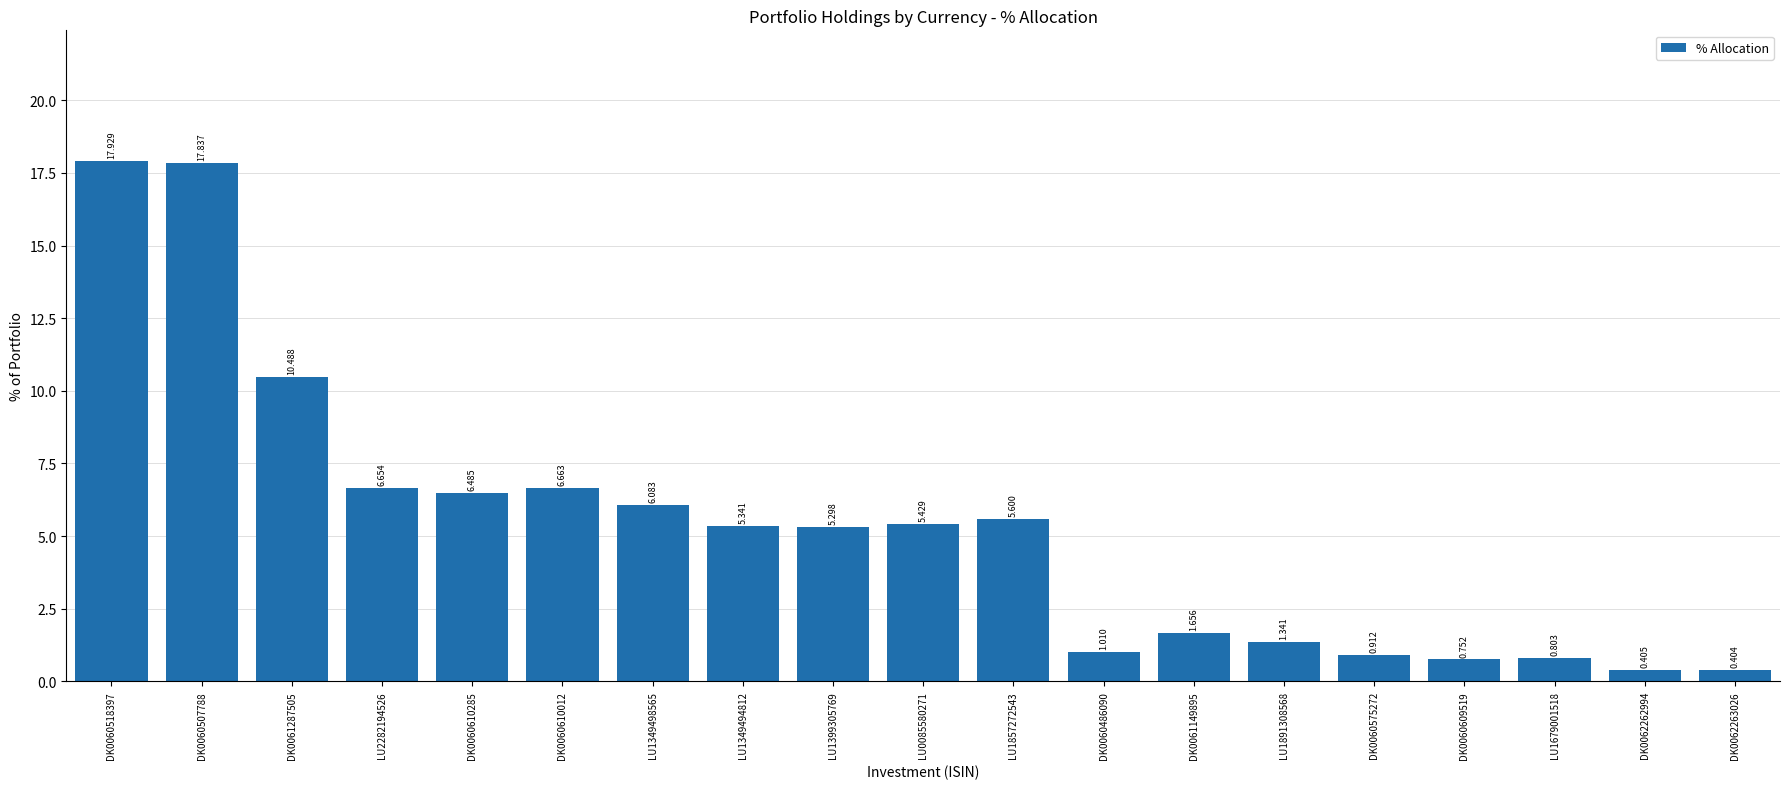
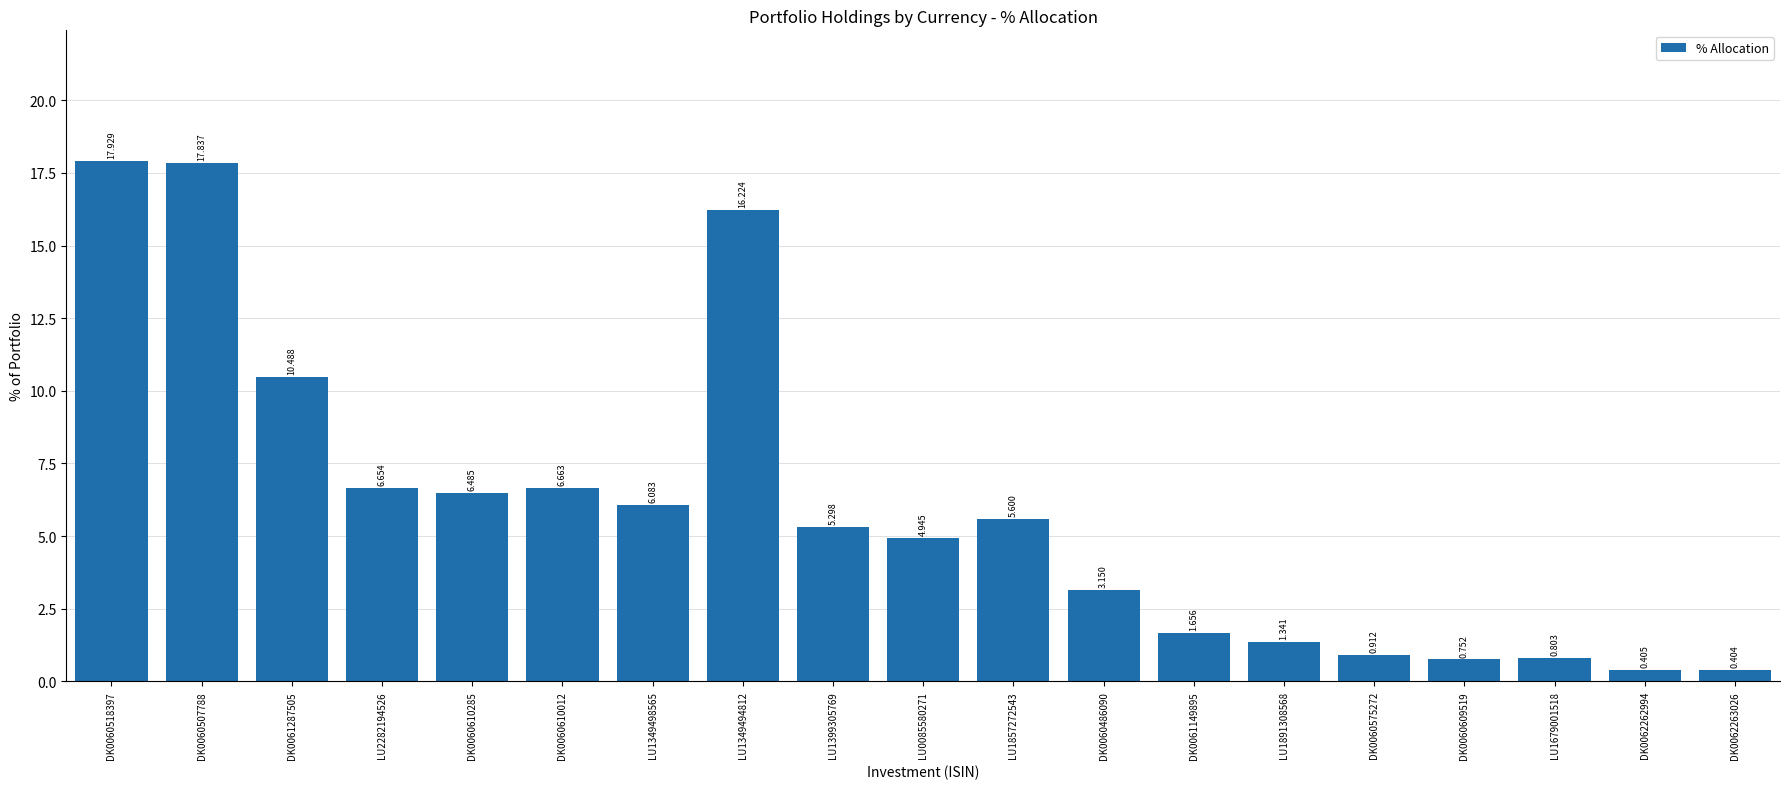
LU1349494812: 5.341 -> 16.224
LU0085580271: 5.429 -> 4.945
DK0060486090: 1.010 -> 3.150
